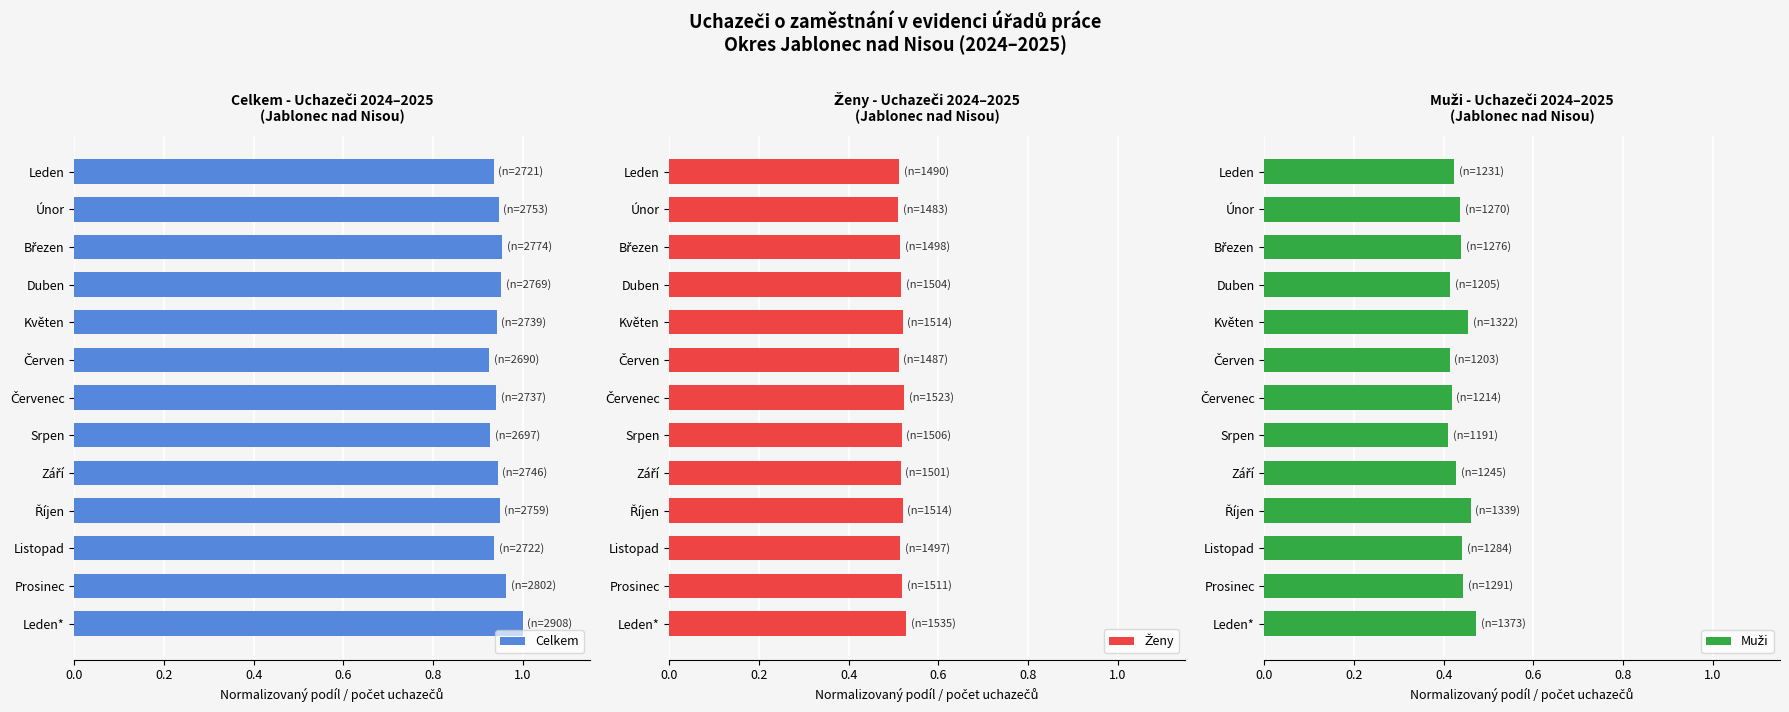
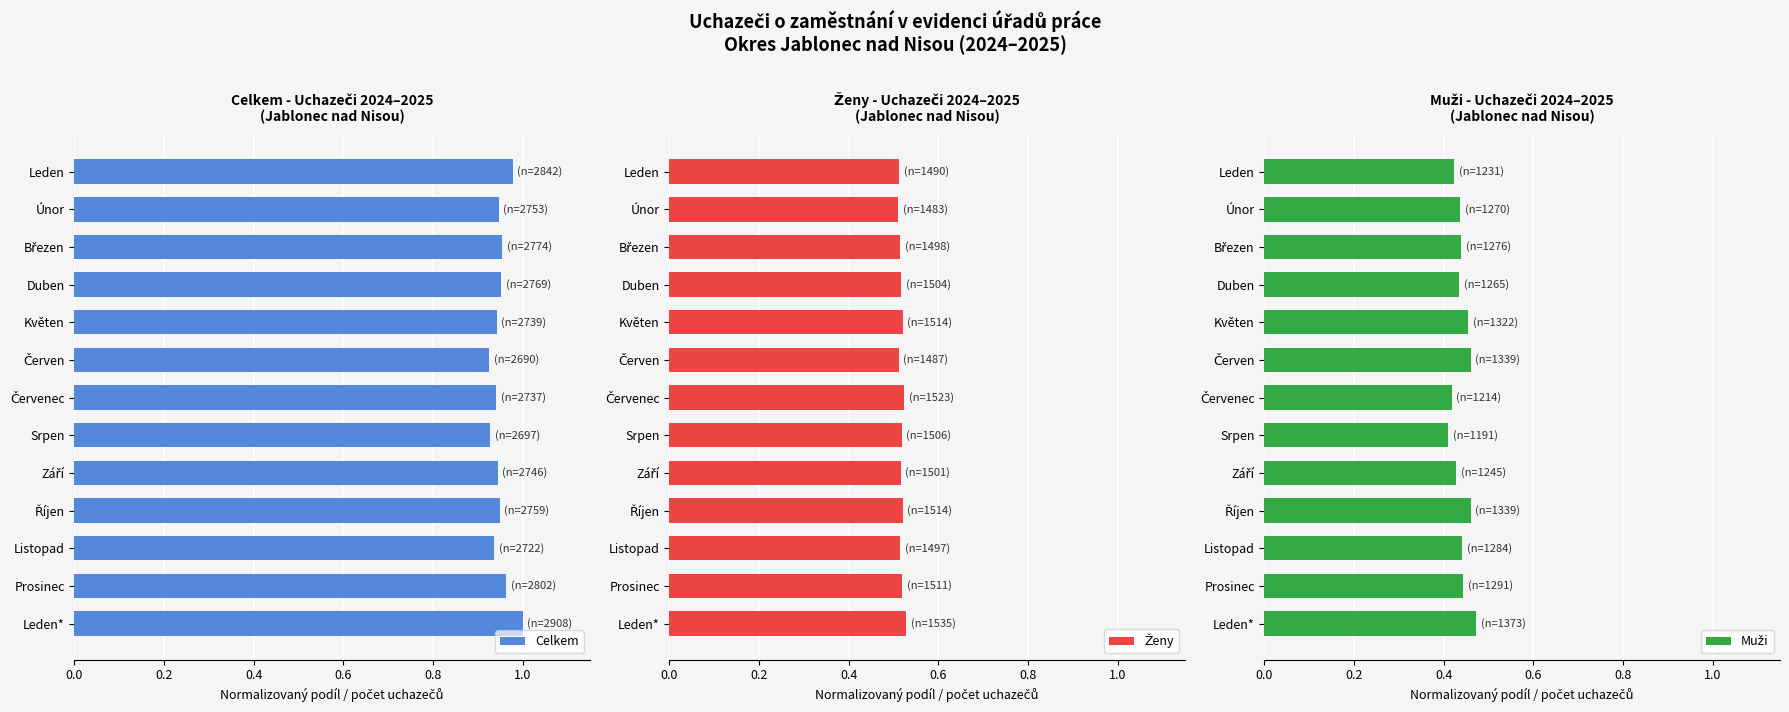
Celkem - Uchazeči 2024–2025 (Jablonec nad Nisou), Leden: 2721 -> 2842
Muži - Uchazeči 2024–2025 (Jablonec nad Nisou), Duben: 1205 -> 1265
Muži - Uchazeči 2024–2025 (Jablonec nad Nisou), Červen: 1203 -> 1339
